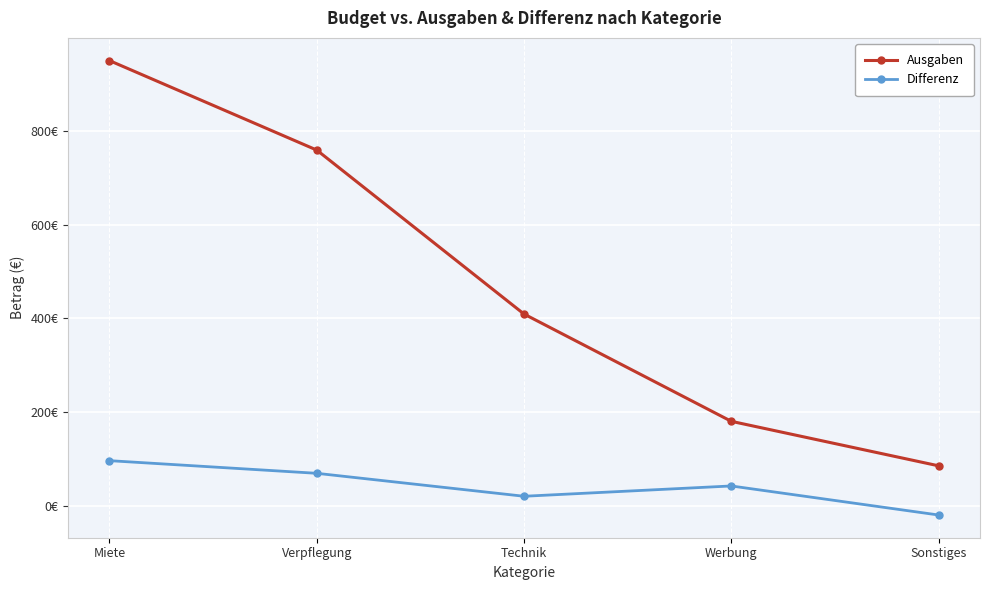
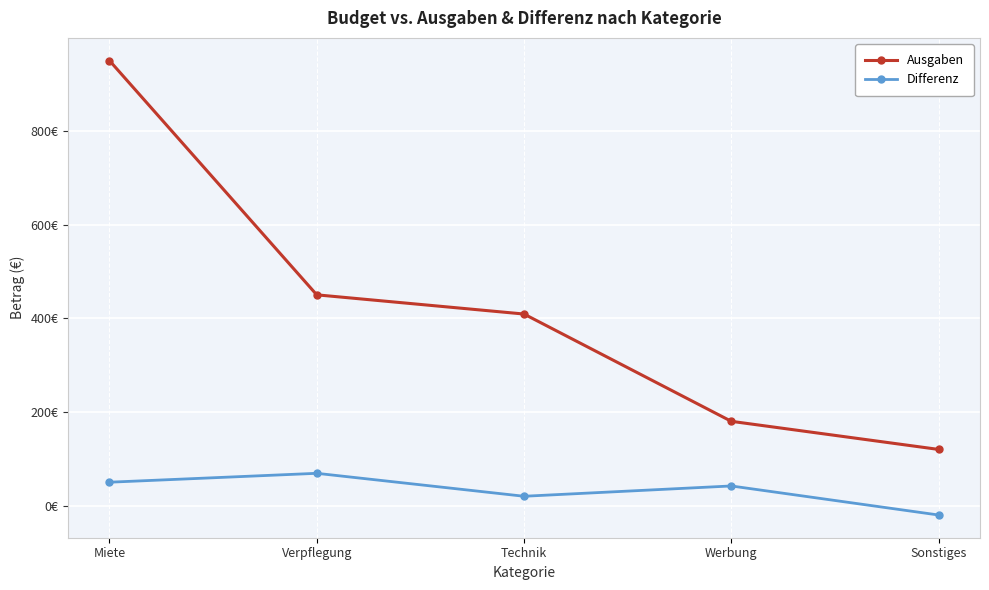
Differenz, Miete: 100€ -> 50€
Ausgaben, Verpflegung: 760€ -> 450€
Ausgaben, Sonstiges: 90€ -> 120€
